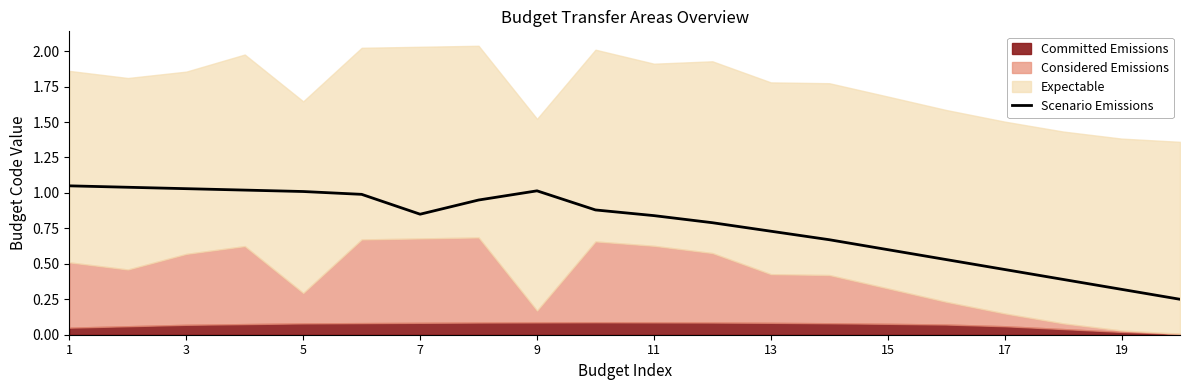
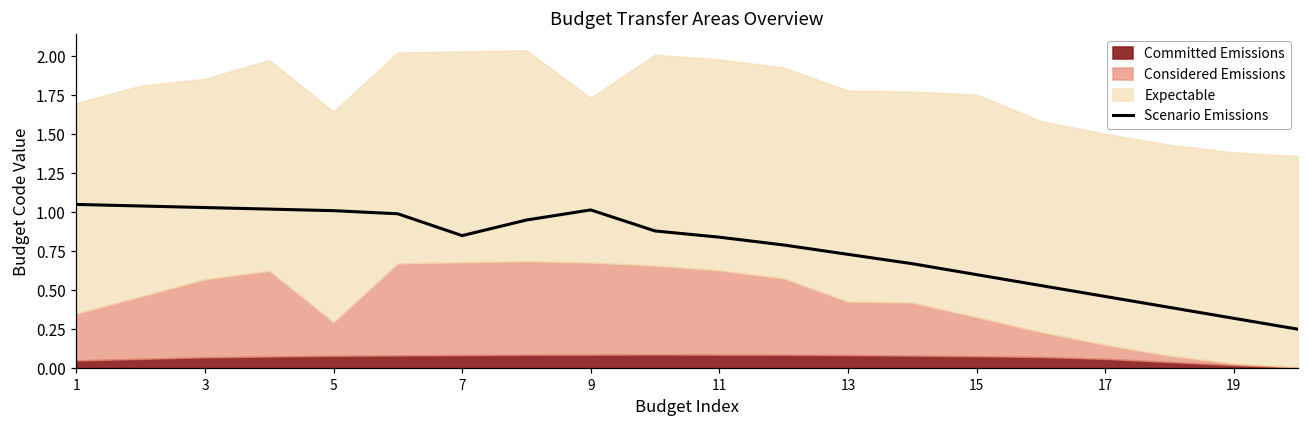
Considered Emissions, 1: 0.46 -> 0.30
Considered Emissions, 9: 0.08 -> 0.59
Expectable, 9: 1.35 -> 1.06
Expectable, 11: 1.28 -> 1.35
Expectable, 15: 1.35 -> 1.43
